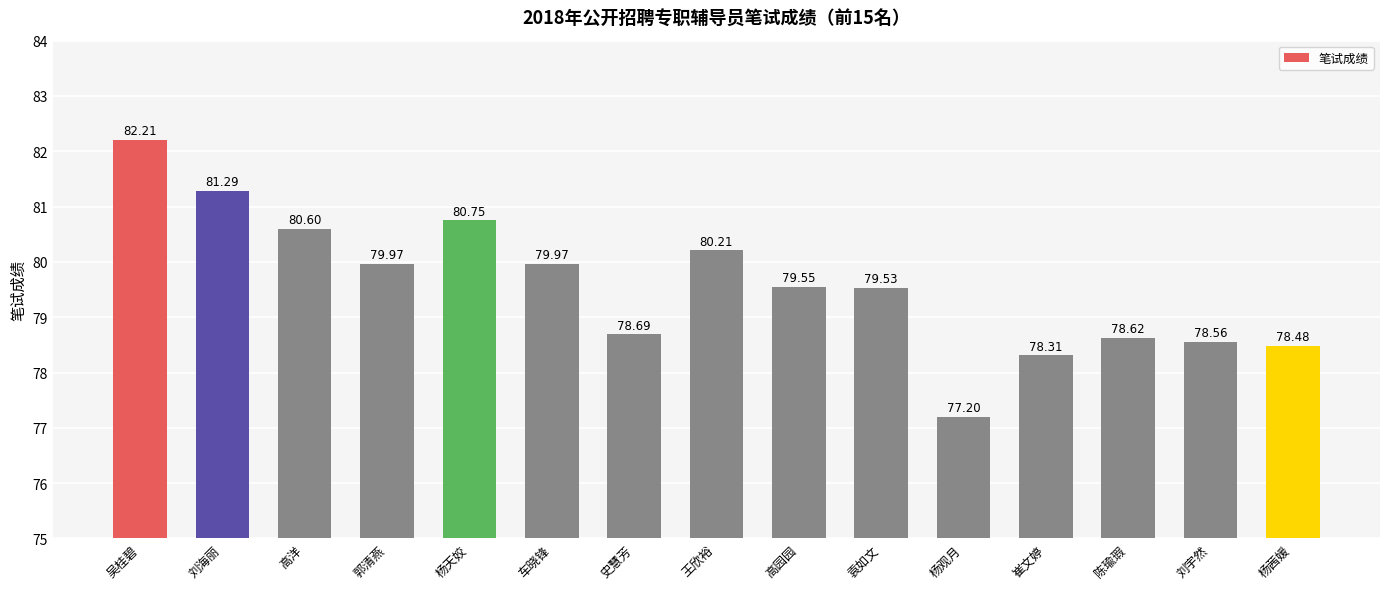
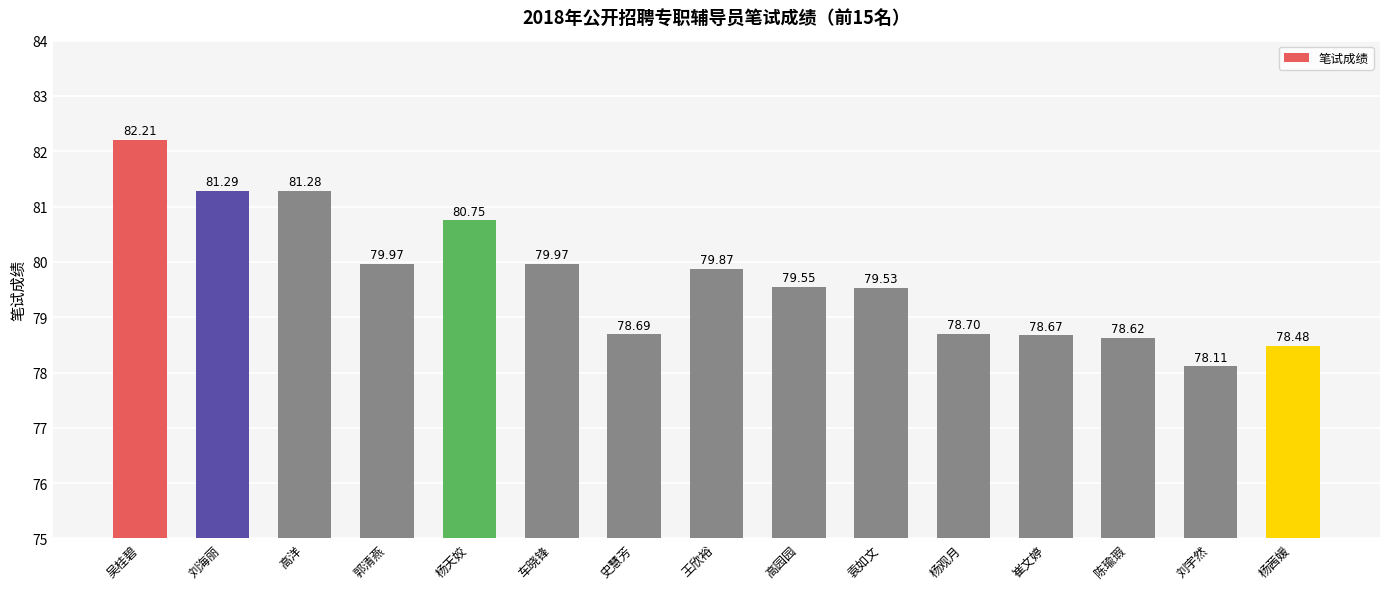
高洋: 80.60 -> 81.28
王欣裕: 80.21 -> 79.87
杨观月: 77.20 -> 78.70
崔文婷: 78.31 -> 78.67
刘宇然: 78.56 -> 78.11
